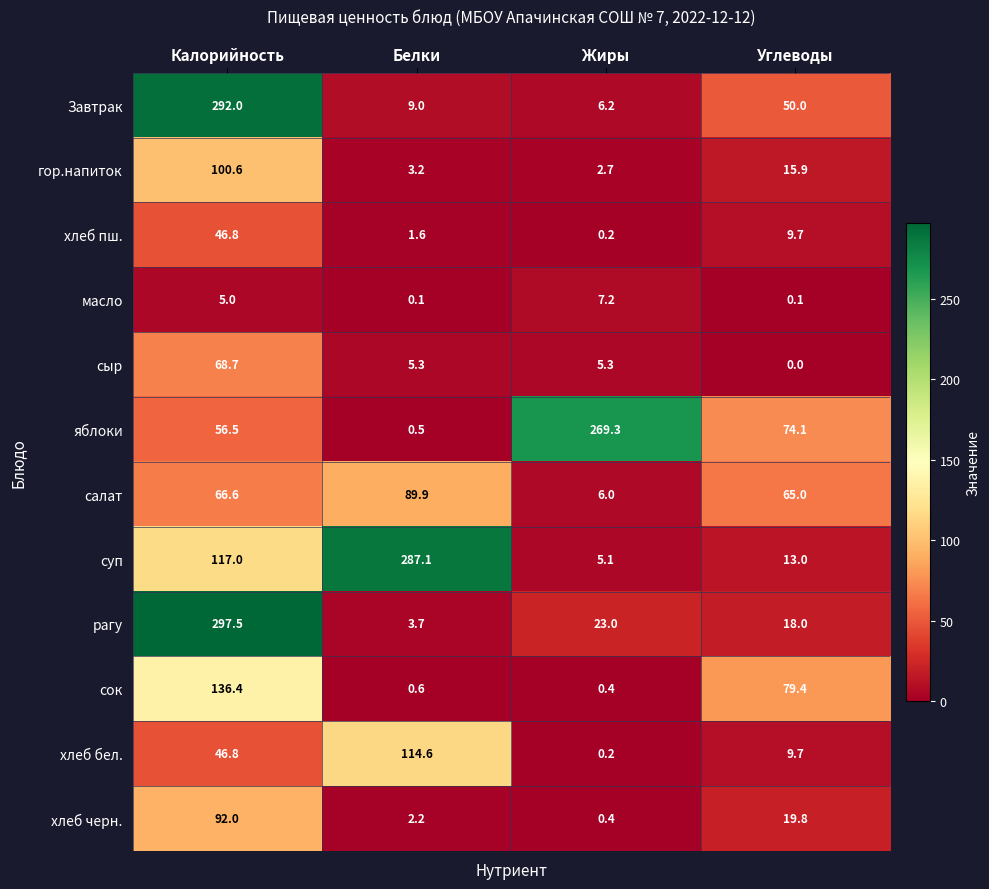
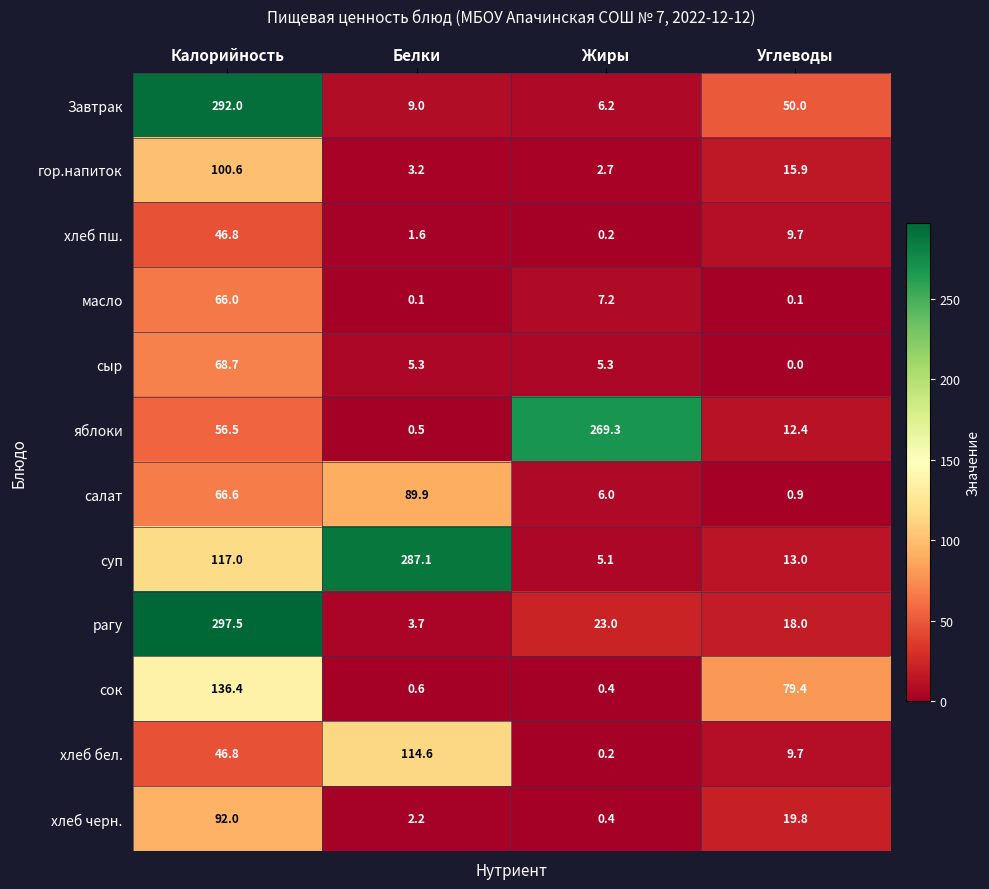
масло, Калорийность: 5.0 -> 66.0
яблоки, Углеводы: 74.1 -> 12.4
салат, Углеводы: 65.0 -> 0.9
